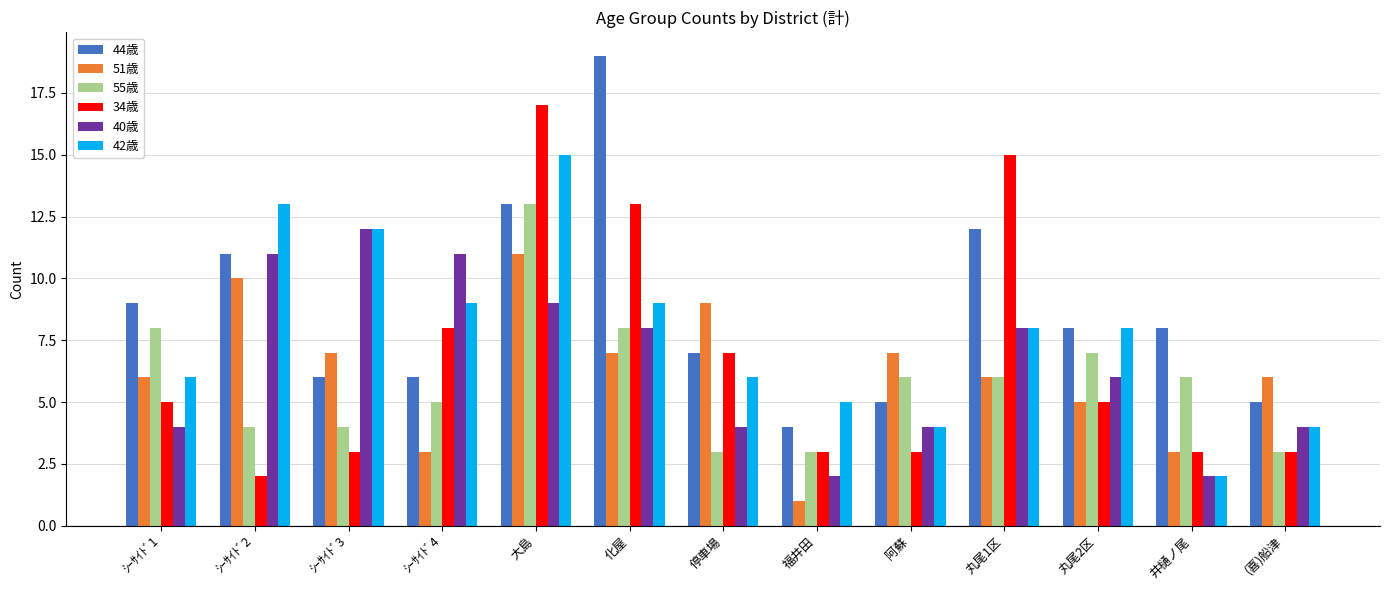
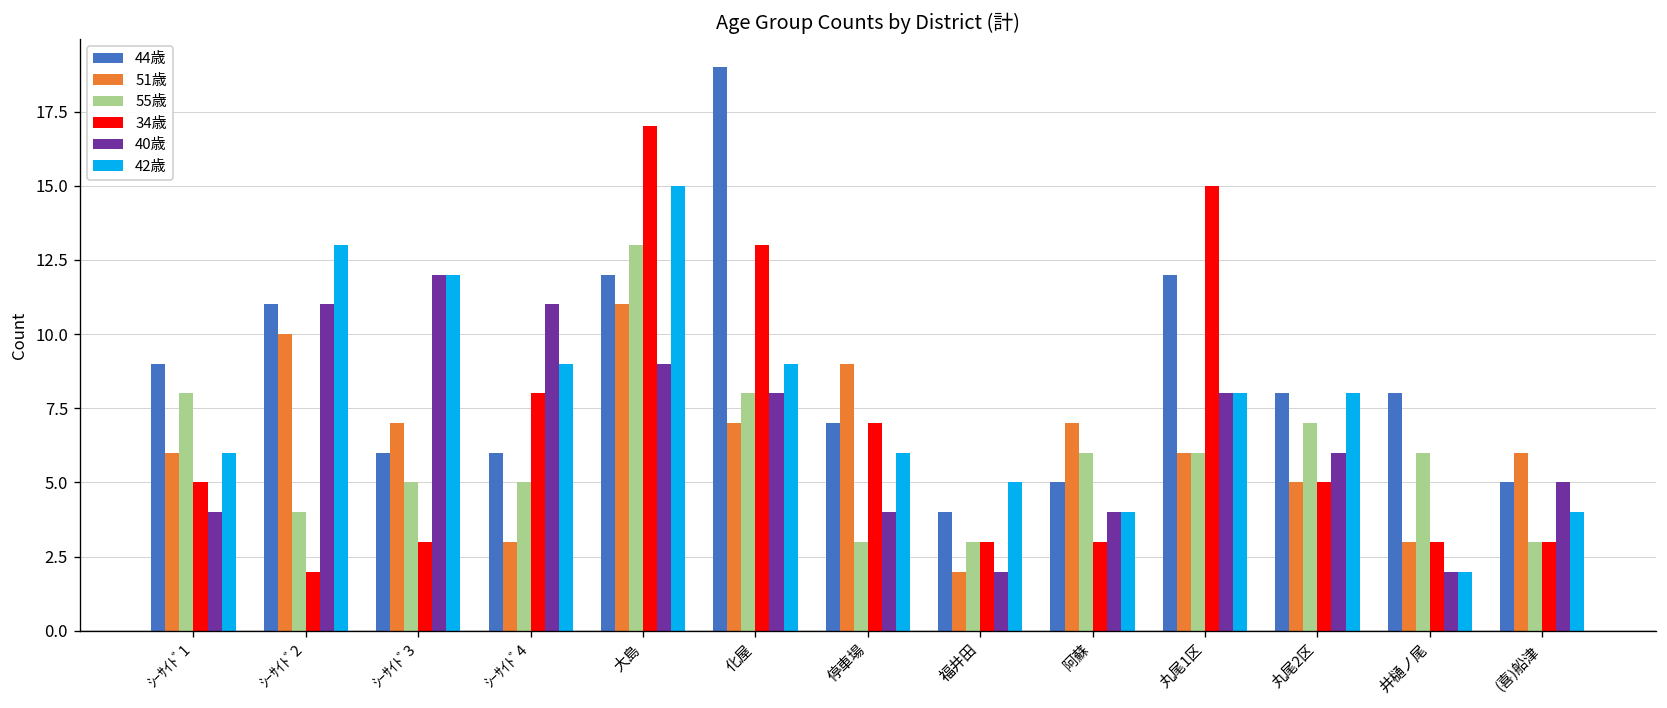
55歳, ｼｰｻｲﾄﾞ3: 4 -> 5
44歳, 大島: 13 -> 12
51歳, 福井田: 1 -> 2
40歳, (喜)船津: 4 -> 5
